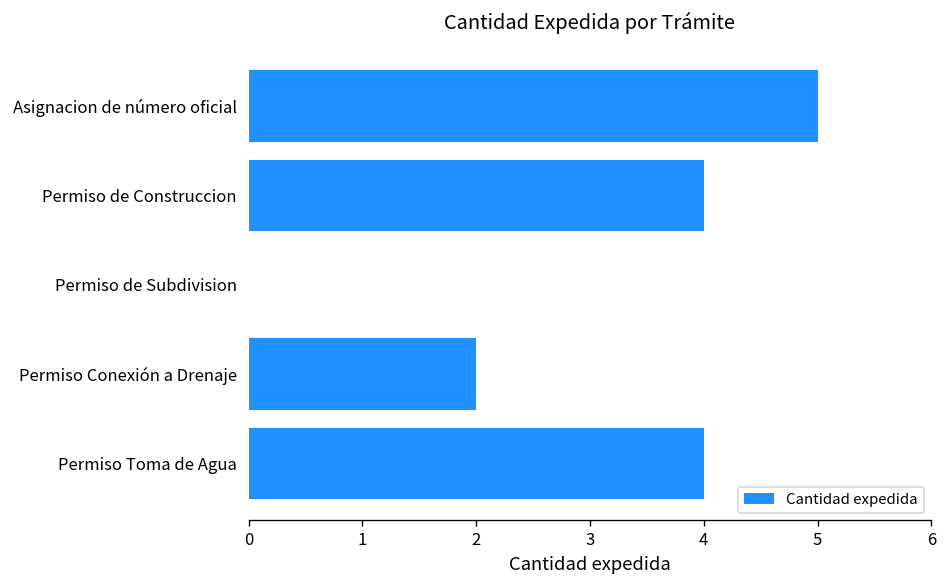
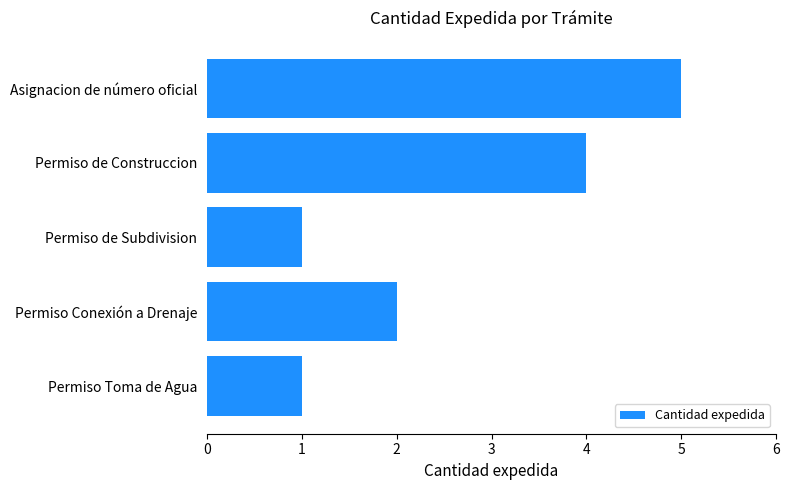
Permiso de Subdivision: 0 -> 1
Permiso Toma de Agua: 4 -> 1
